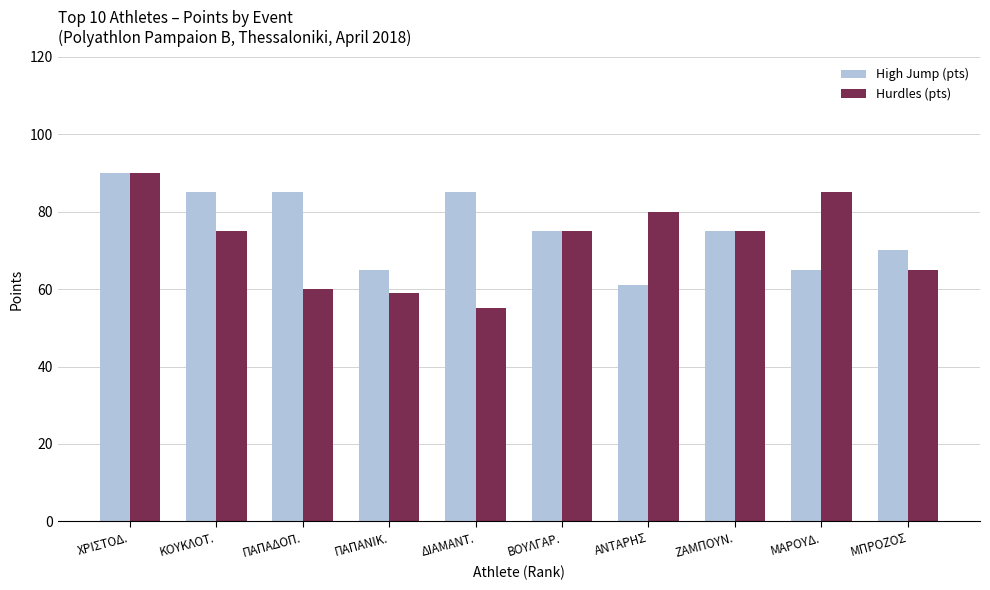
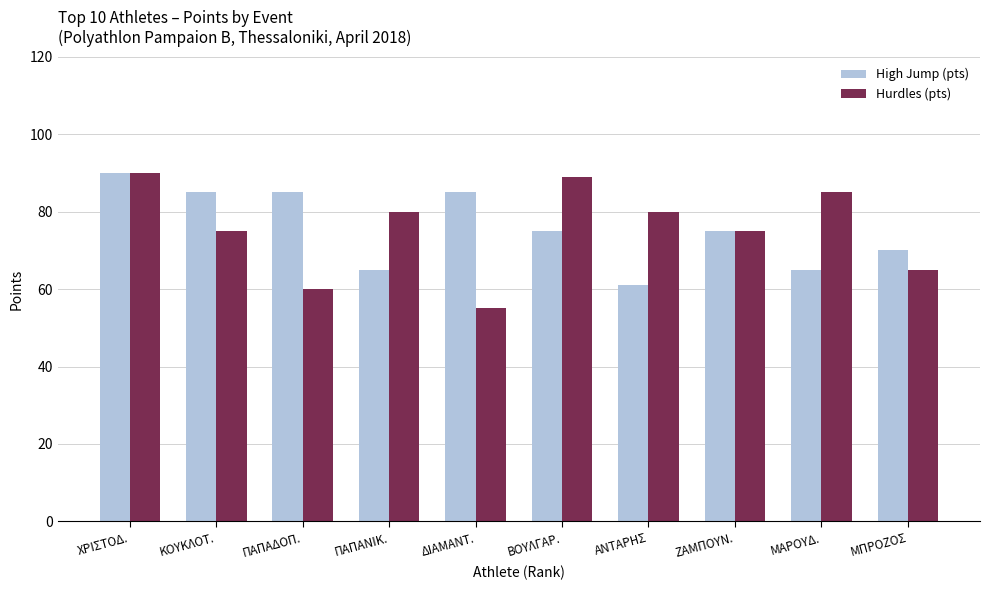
Hurdles (pts), ΠΑΠΑΝΙΚ.: 59 -> 80
Hurdles (pts), ΒΟΥΛΓΑΡ.: 75 -> 89
